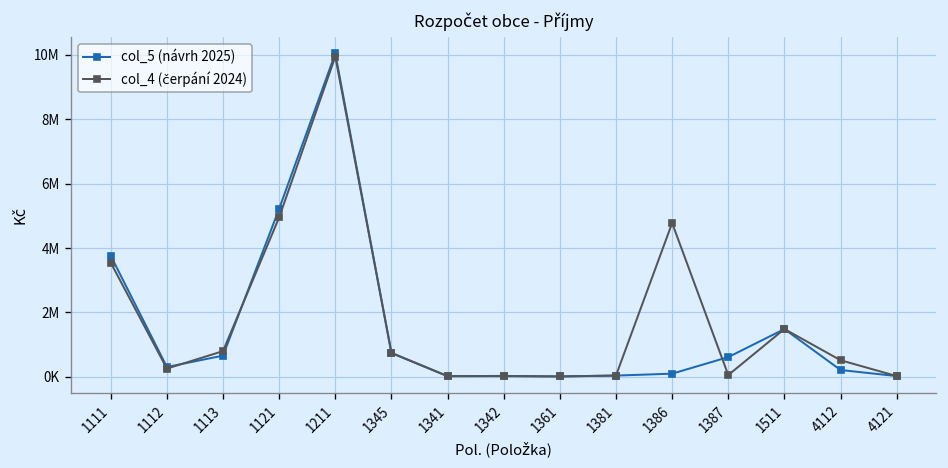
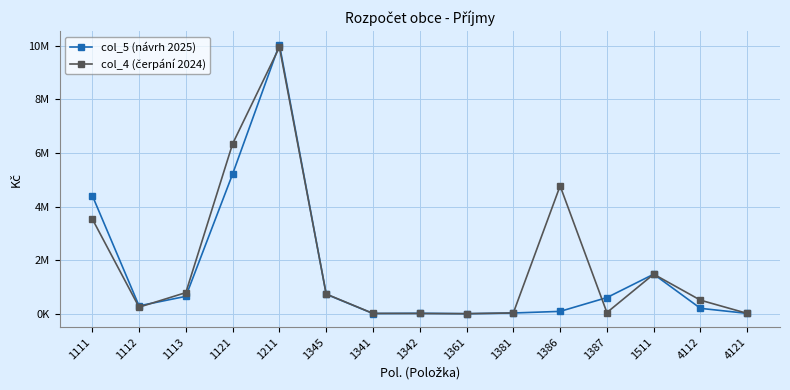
col_5 (návrh 2025), 1111: 3800000 -> 4400000
col_4 (čerpání 2024), 1121: 5000000 -> 6300000
